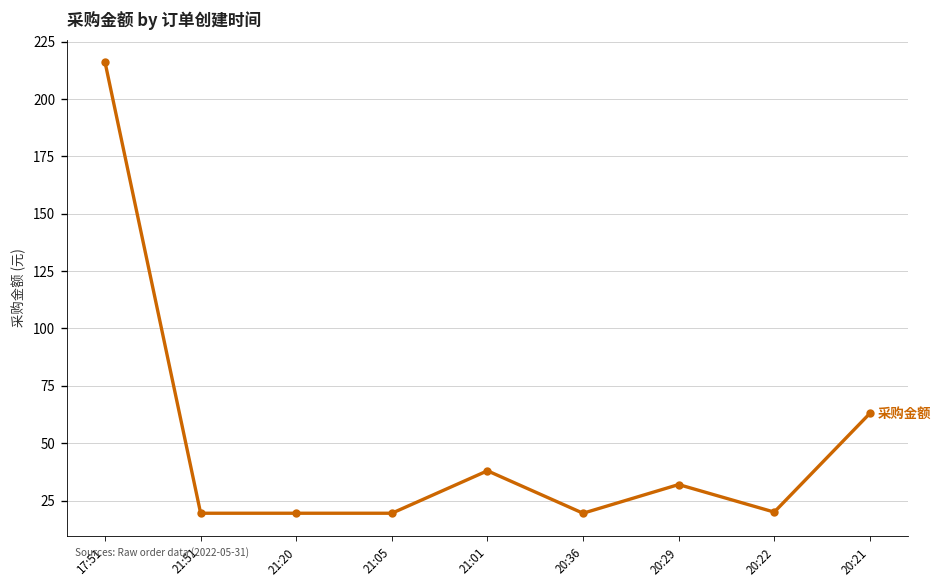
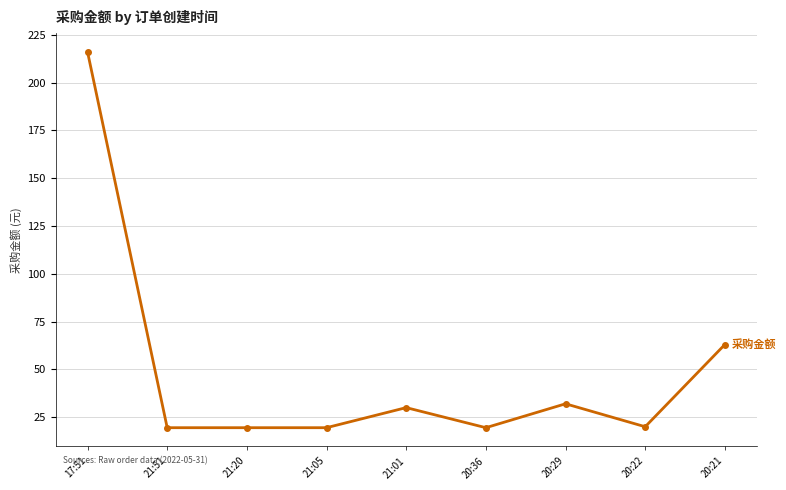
21:01: 38 -> 30
